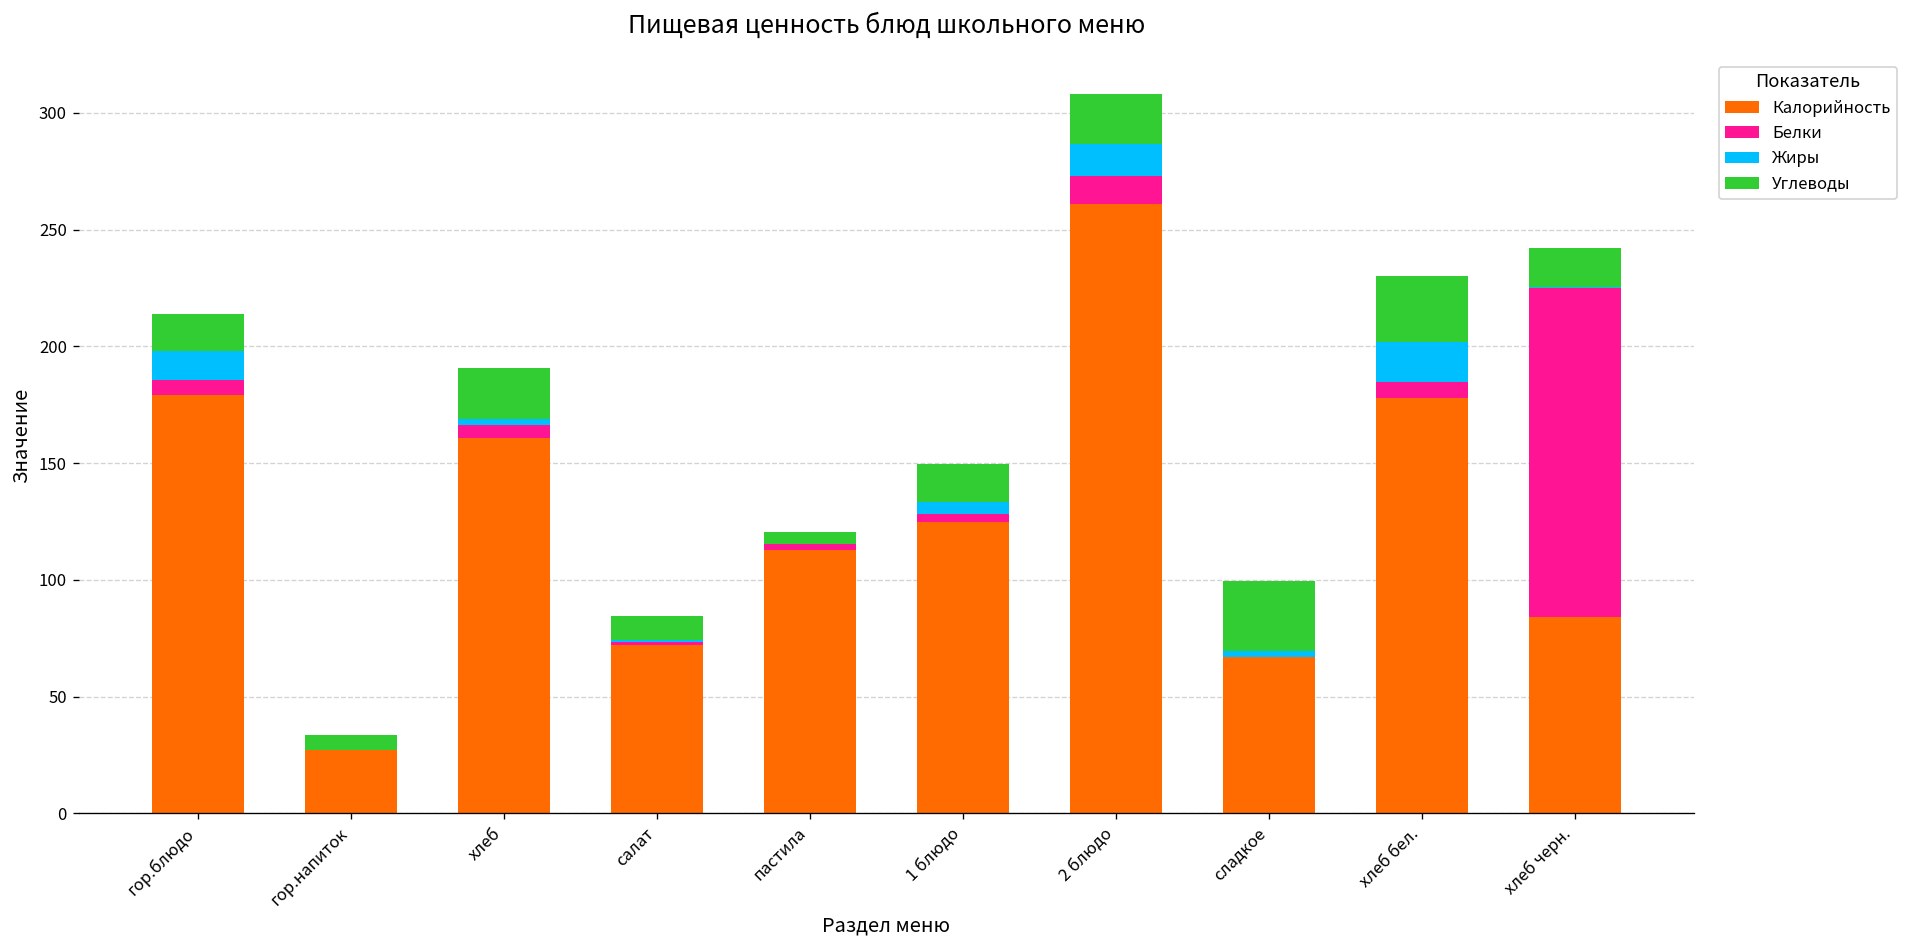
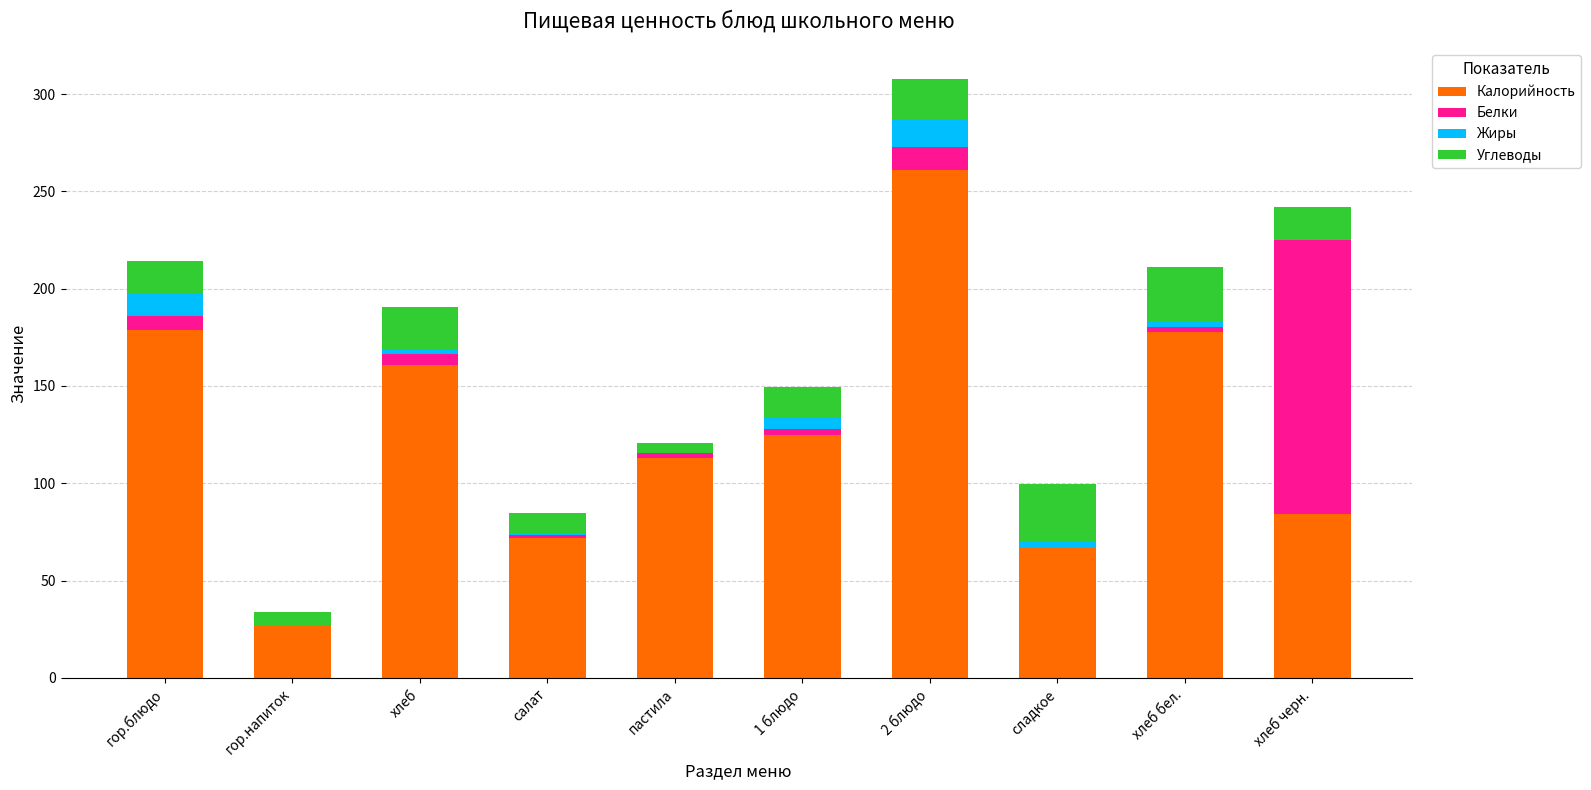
Белки, хлеб бел.: 7 -> 2
Жиры, хлеб бел.: 17 -> 3
